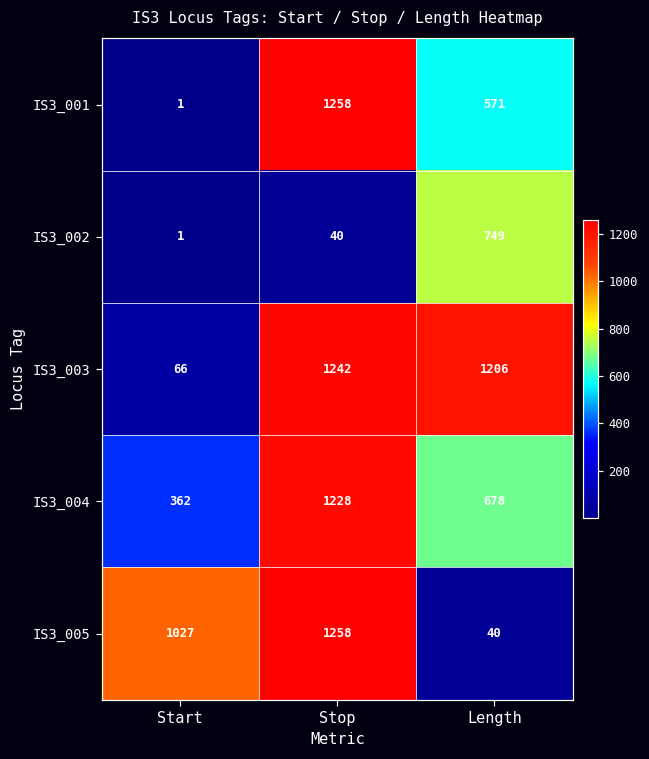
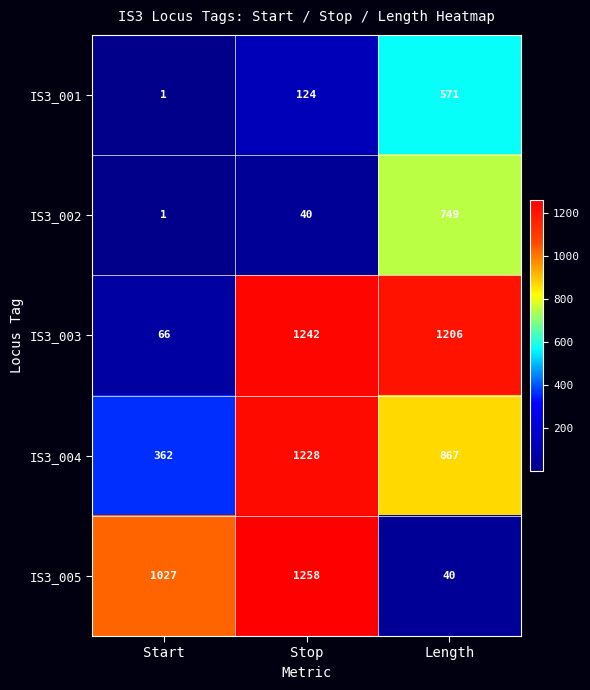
IS3_001, Stop: 1258 -> 124
IS3_004, Length: 678 -> 867
